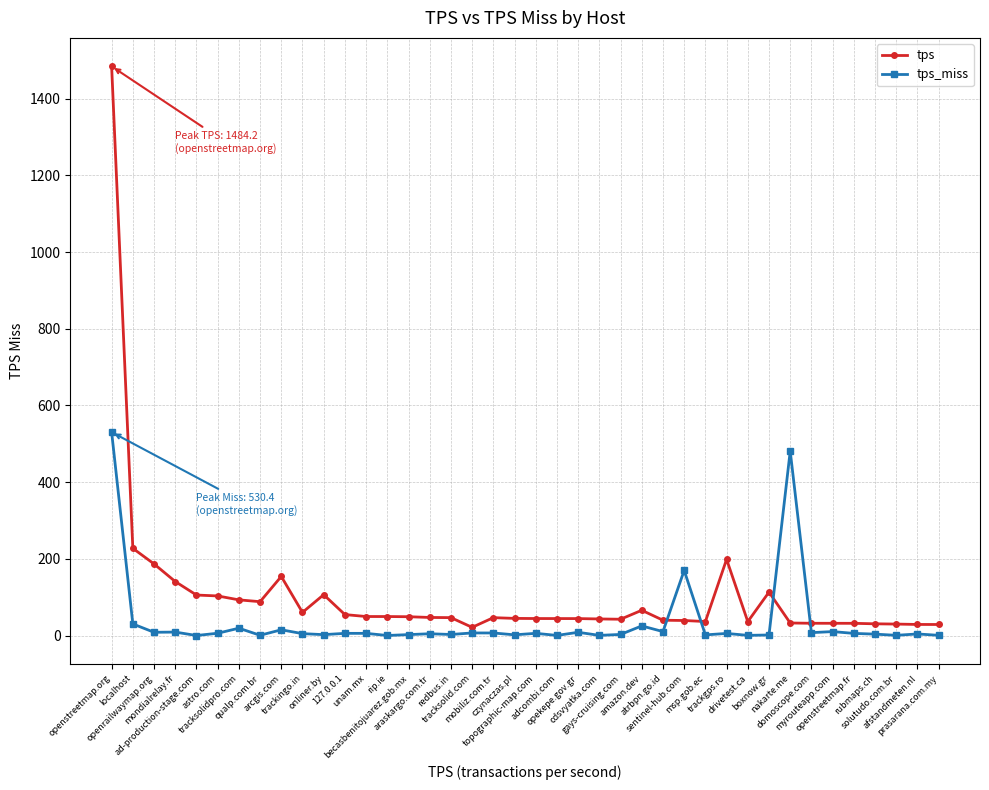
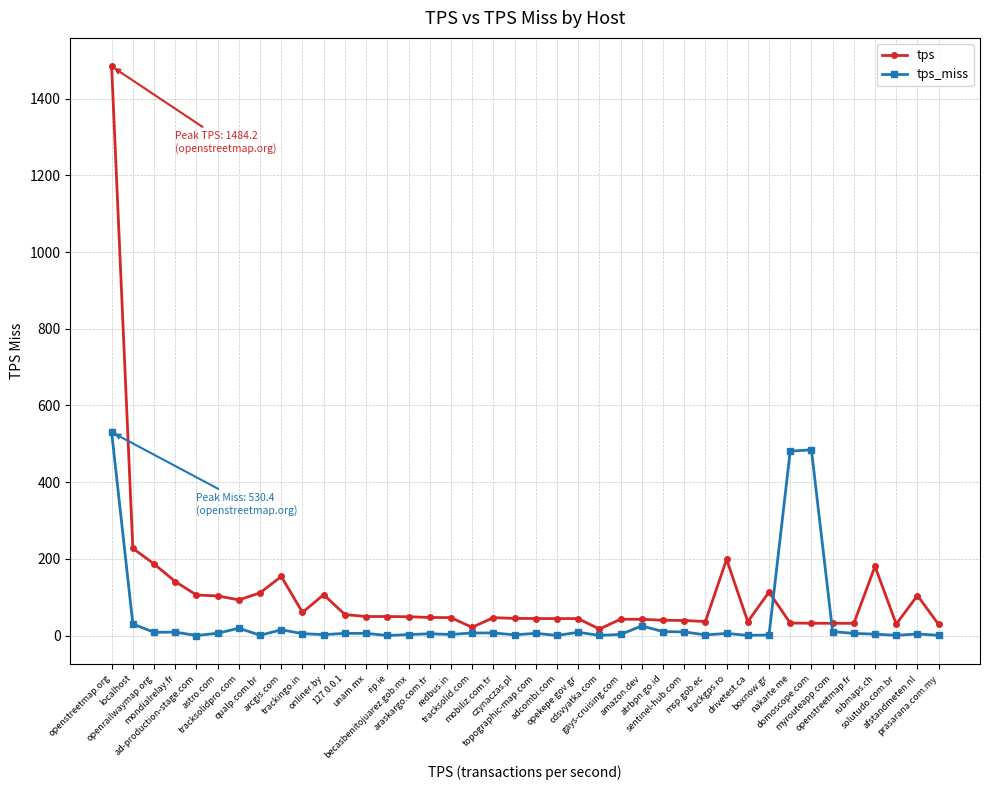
tps, qualp.com.br: 90 -> 110
tps, cdsvyatka.com: 40 -> 20
tps, amazon.dev: 70 -> 40
tps_miss, sentinel-hub.com: 170 -> 10
tps_miss, domoscope.com: 10 -> 480
tps, rubmaps.ch: 30 -> 180
tps, afstandmeten.nl: 30 -> 100
